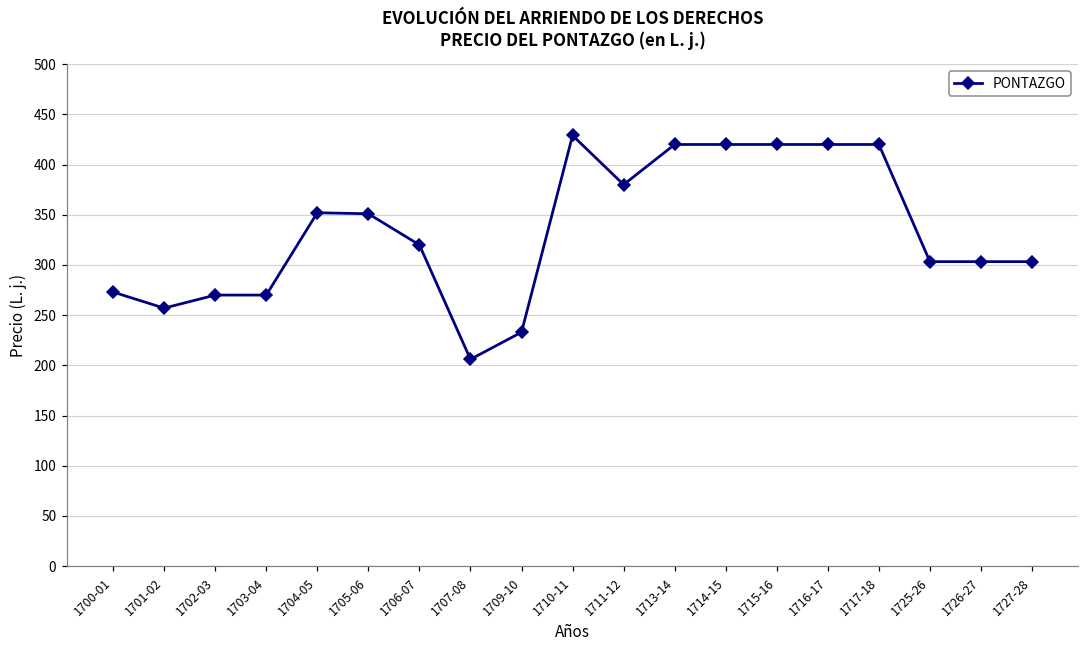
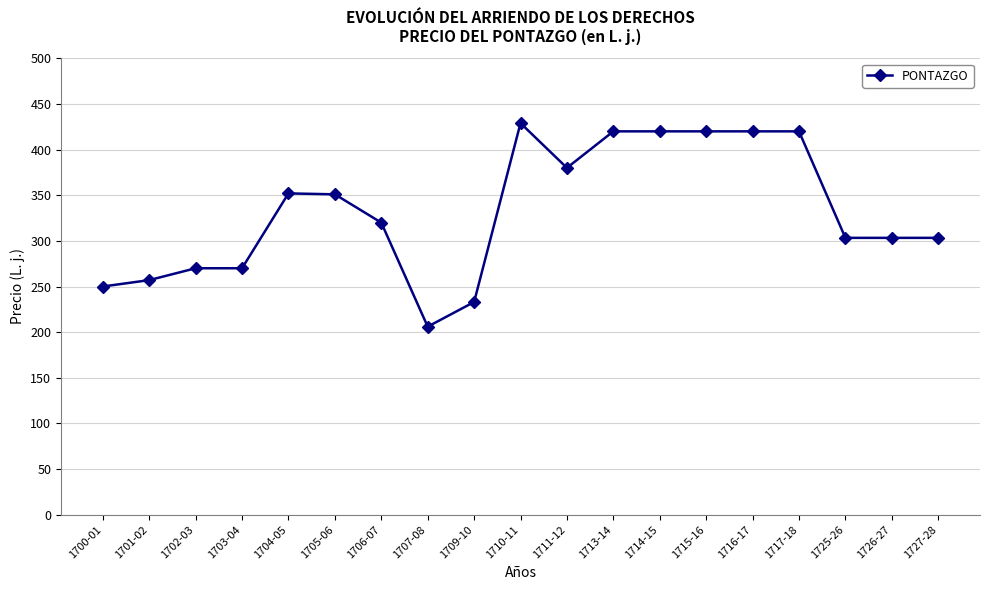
1700-01: 270 -> 250
